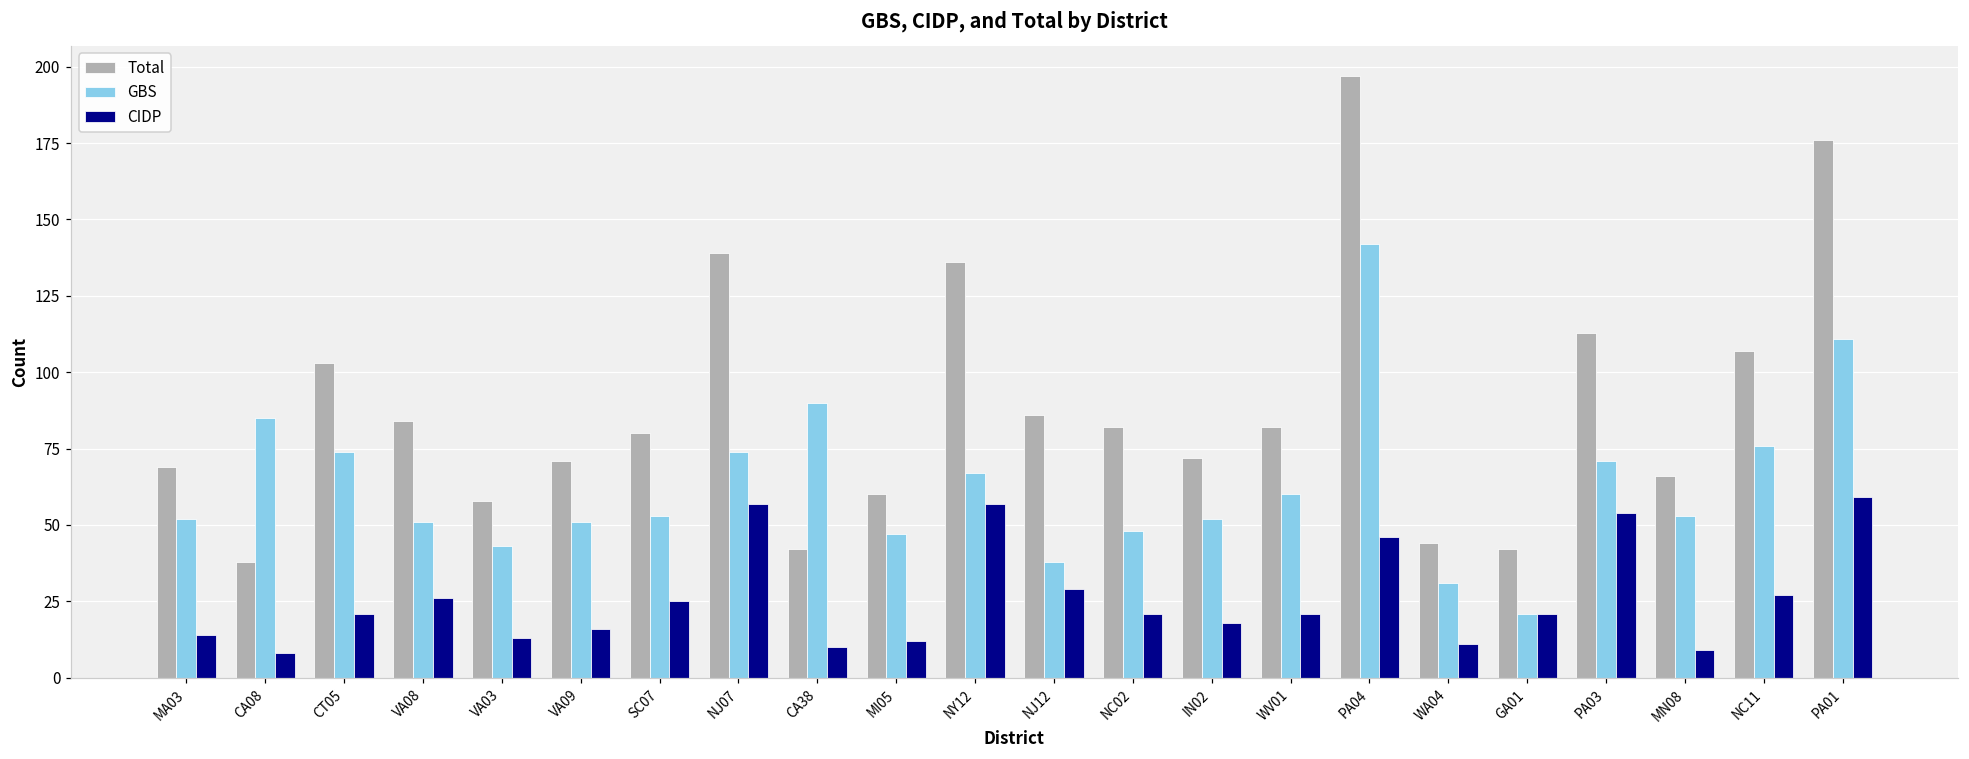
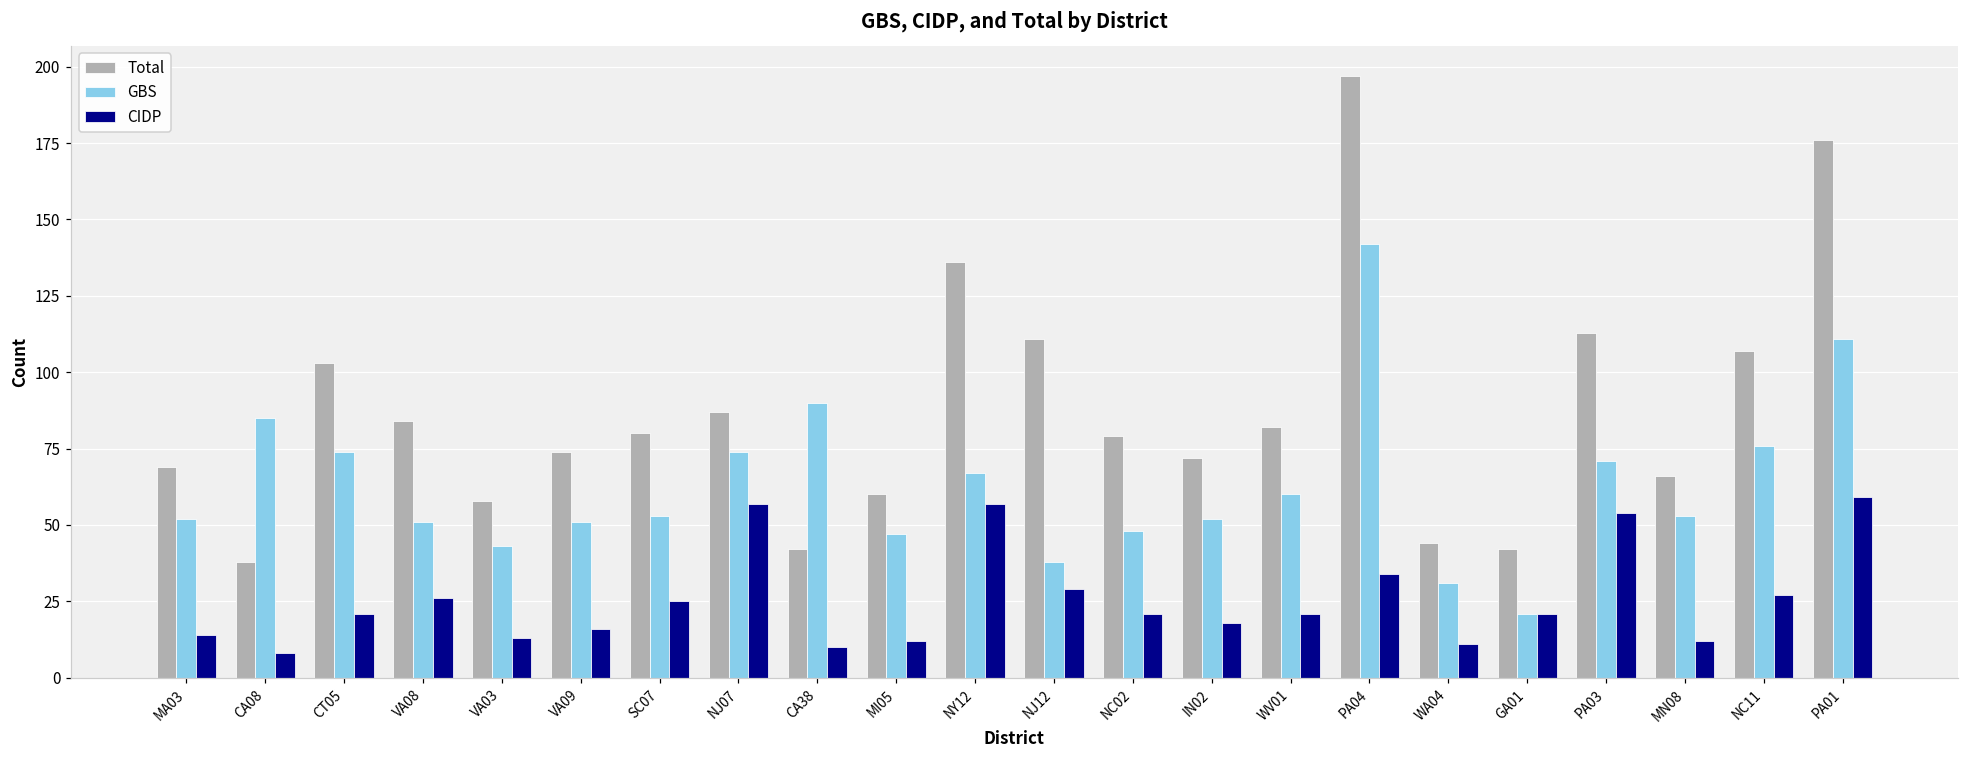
Total, VA09: 71 -> 74
Total, NJ07: 139 -> 87
Total, NJ12: 86 -> 111
Total, NC02: 82 -> 79
CIDP, PA04: 46 -> 34
CIDP, MN08: 9 -> 12
